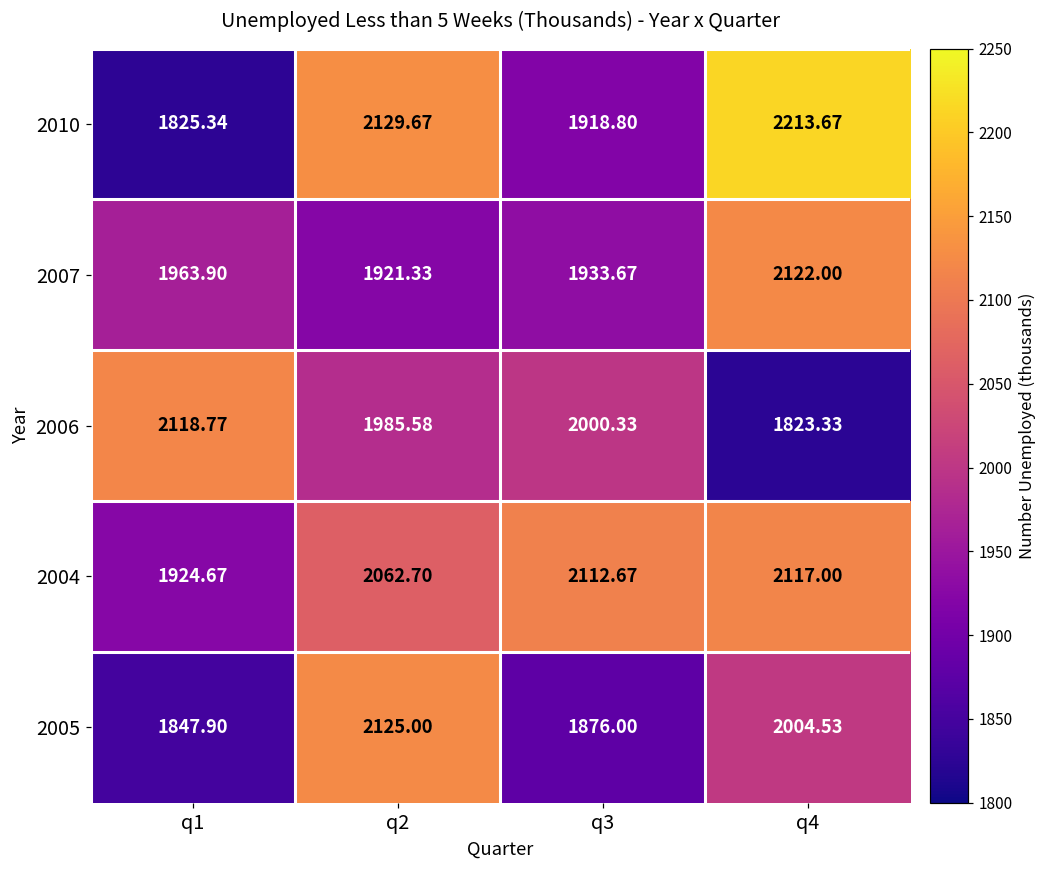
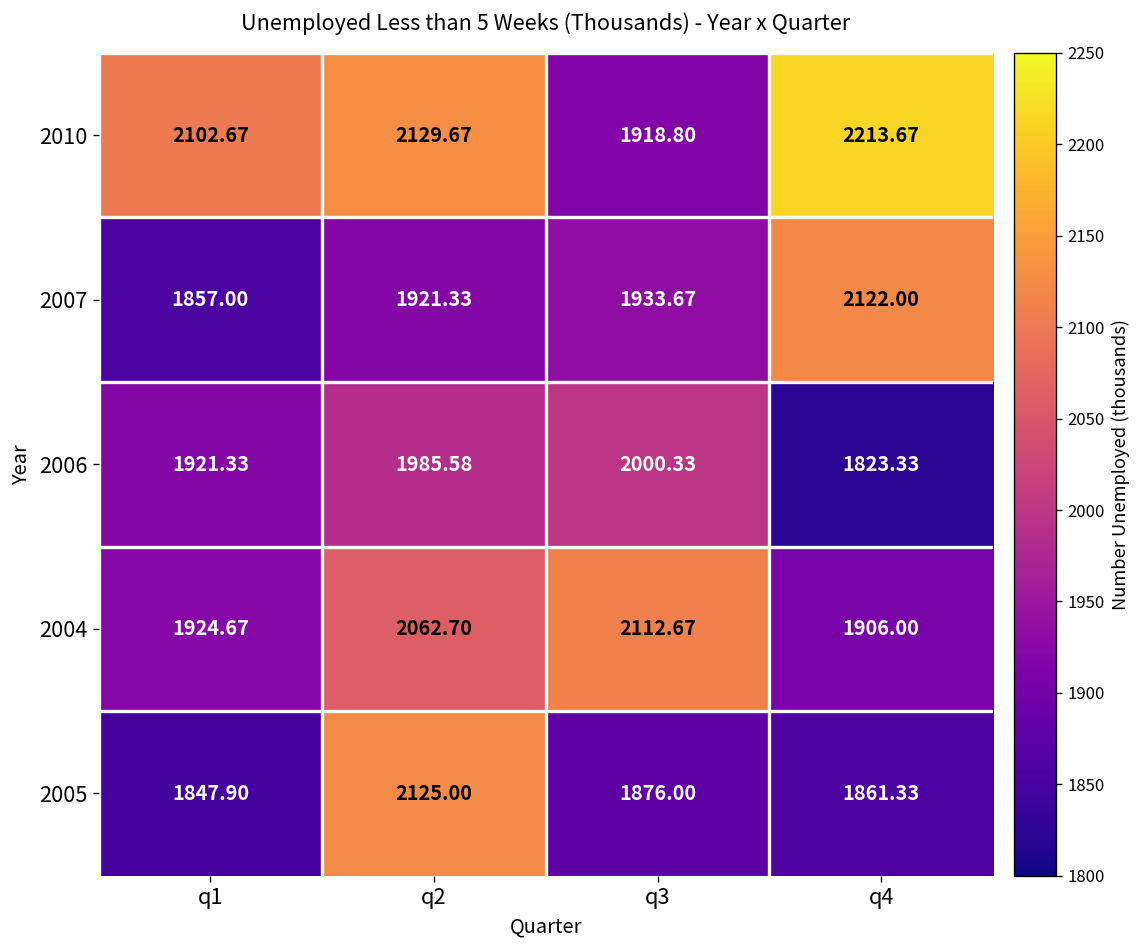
2010, q1: 1825.34 -> 2102.67
2007, q1: 1963.90 -> 1857.00
2006, q1: 2118.77 -> 1921.33
2004, q4: 2117.00 -> 1906.00
2005, q4: 2004.53 -> 1861.33
